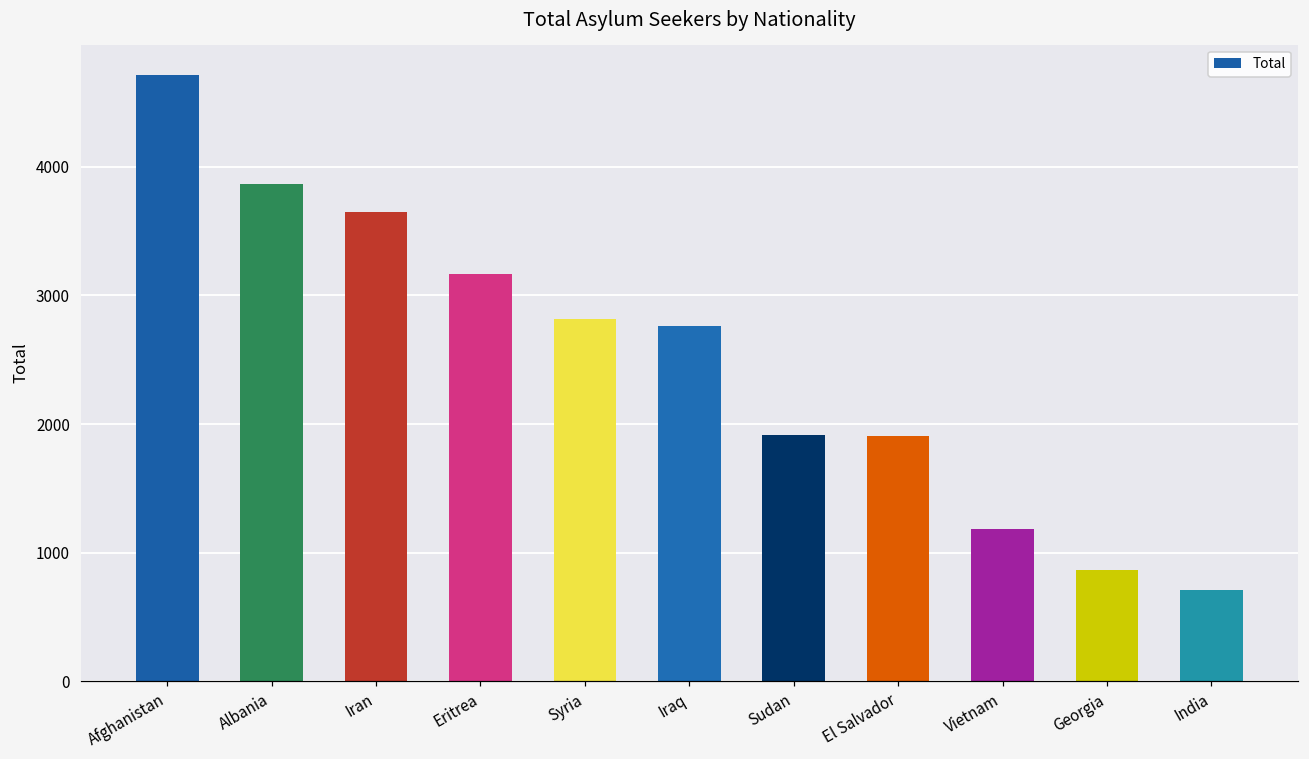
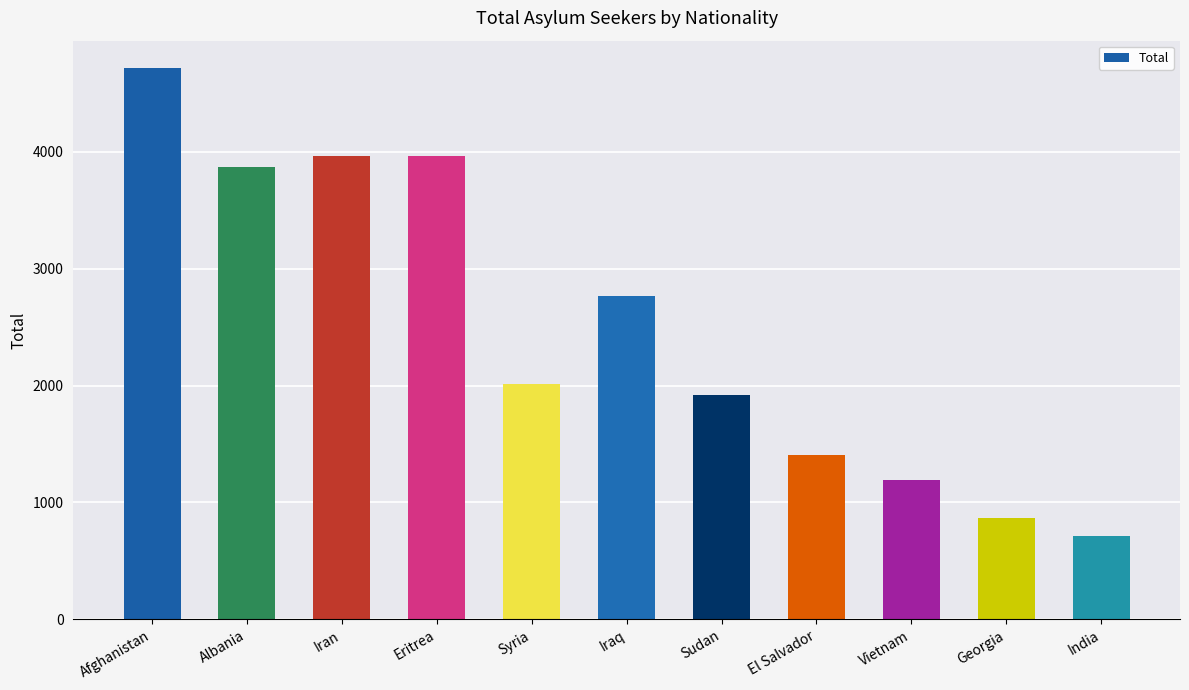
Iran: 3650 -> 3960
Eritrea: 3160 -> 3970
Syria: 2820 -> 2010
El Salvador: 1910 -> 1400
